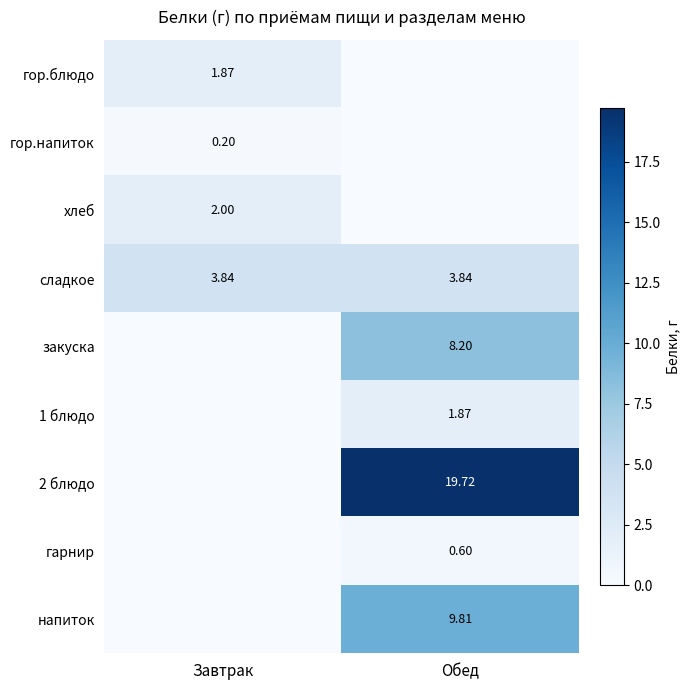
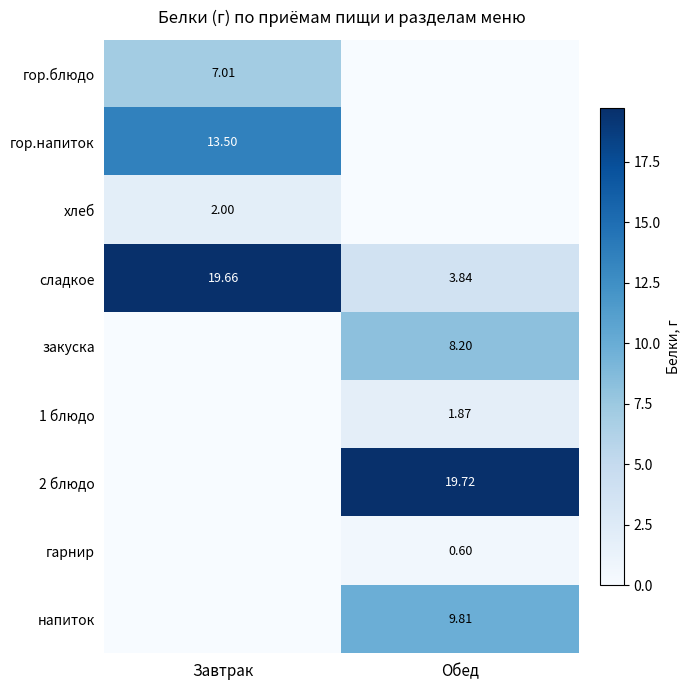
гор.блюдо, Завтрак: 1.87 -> 7.01
гор.напиток, Завтрак: 0.20 -> 13.50
сладкое, Завтрак: 3.84 -> 19.66
